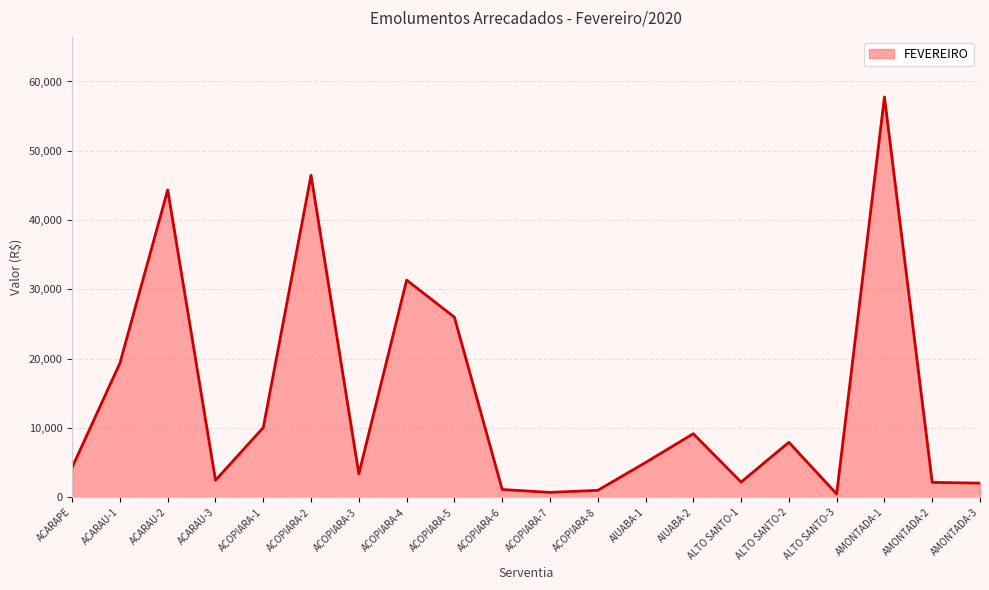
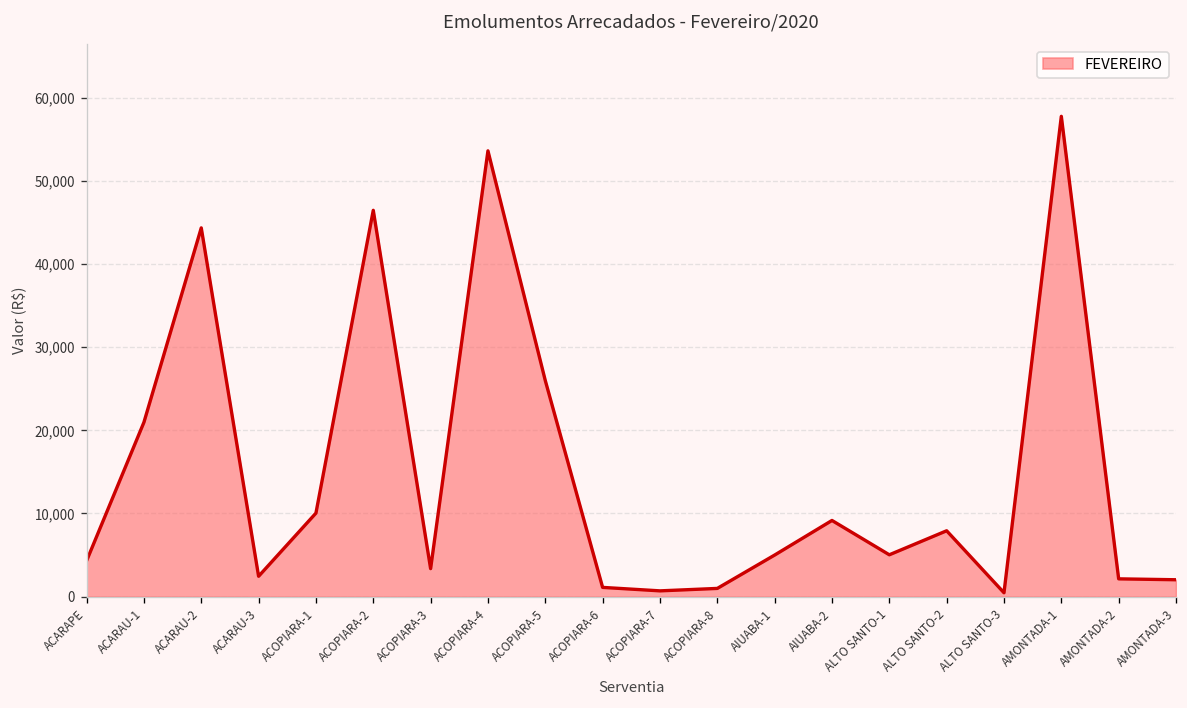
ACARAU-1: 19,000 -> 21,000
ACOPIARA-4: 31,000 -> 54,000
ALTO SANTO-1: 2,000 -> 5,000
